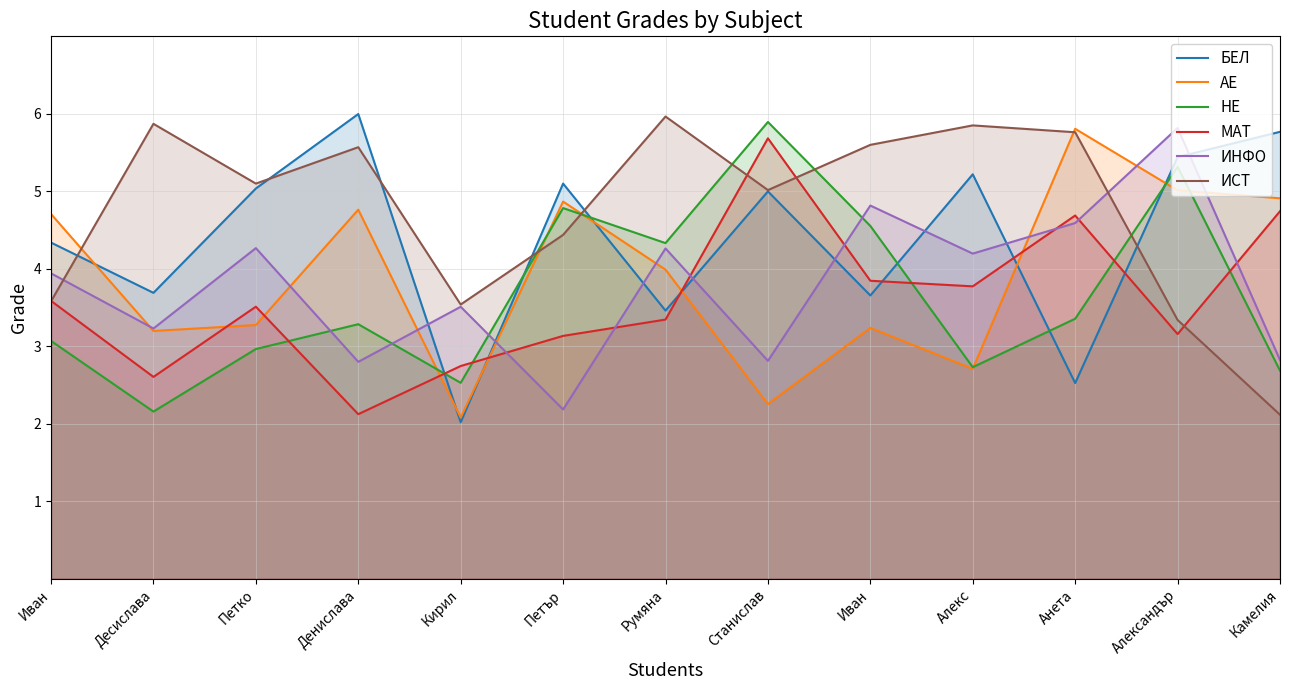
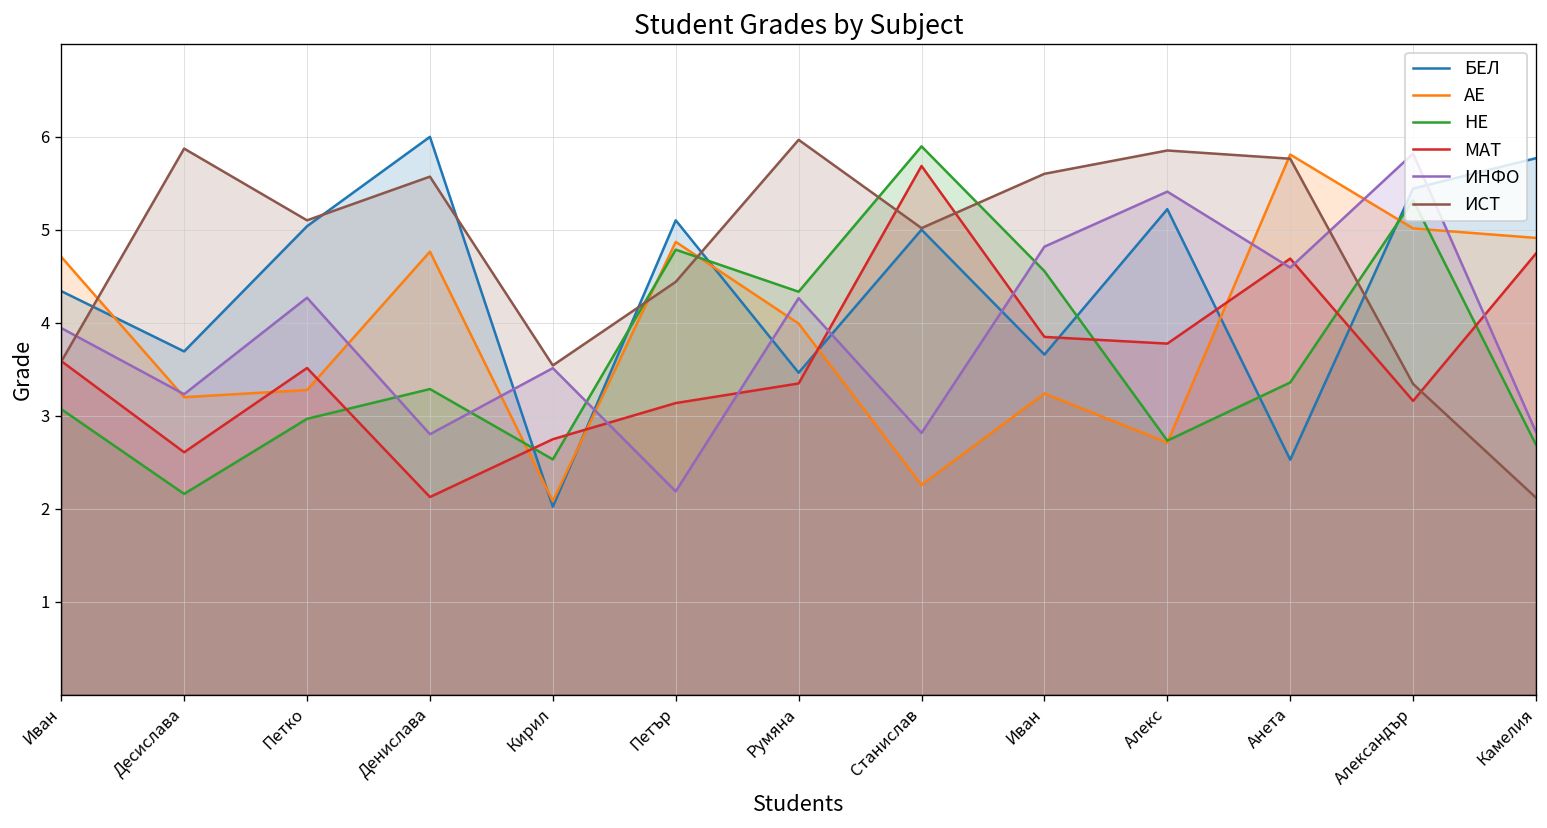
ИНФО, Алекс: 4.2 -> 5.4
